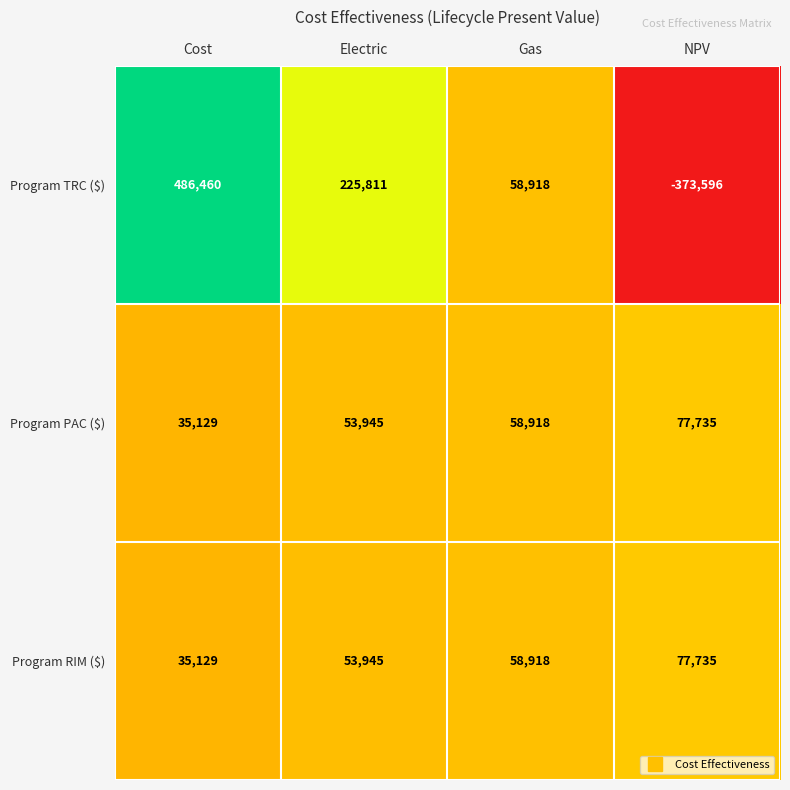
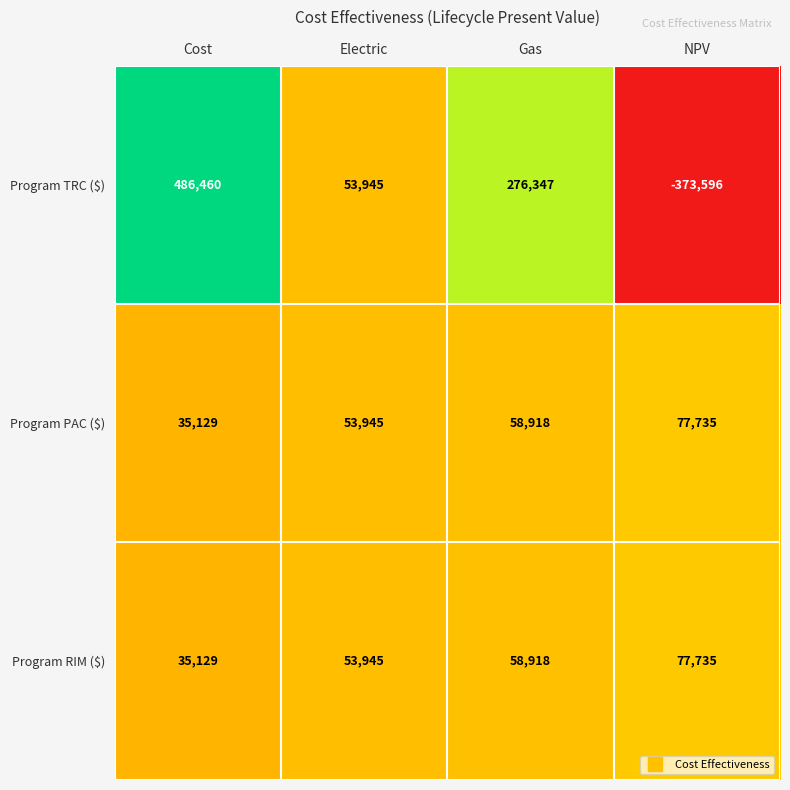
Program TRC ($), Electric: 225,811 -> 53,945
Program TRC ($), Gas: 58,918 -> 276,347
